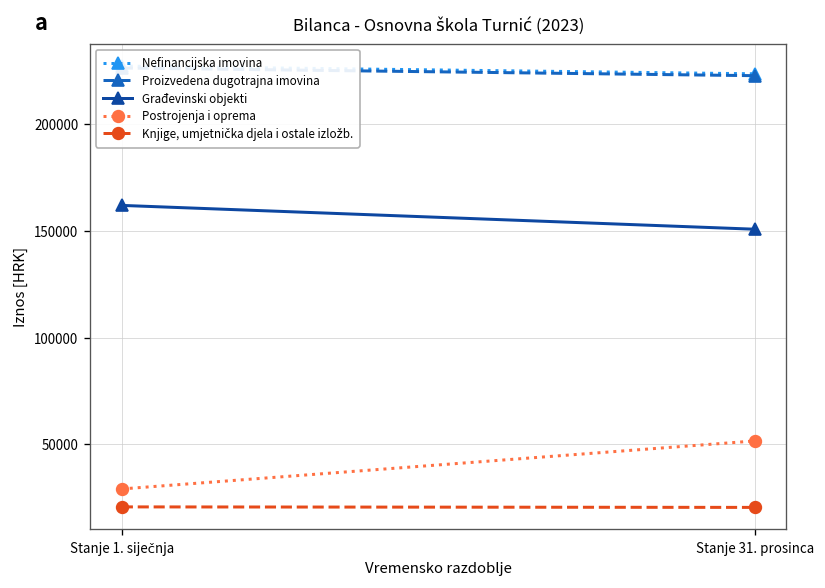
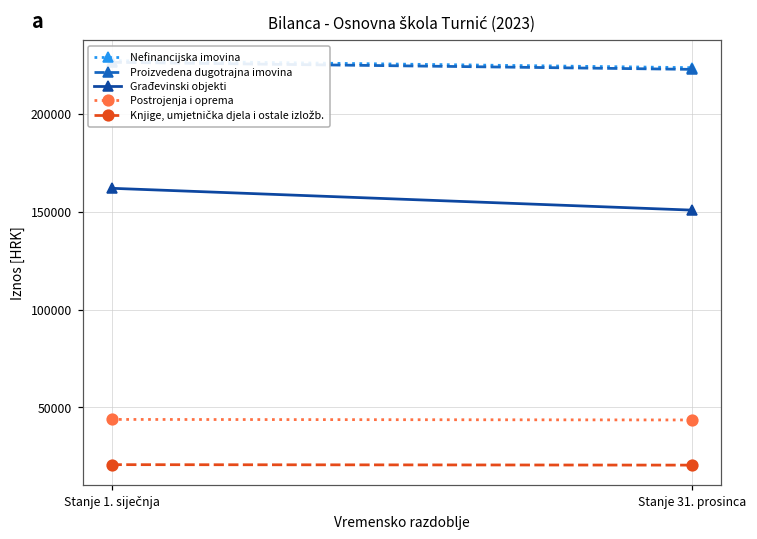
Postrojenja i oprema, Stanje 1. siječnja: 29000 -> 44000
Postrojenja i oprema, Stanje 31. prosinca: 52000 -> 44000
